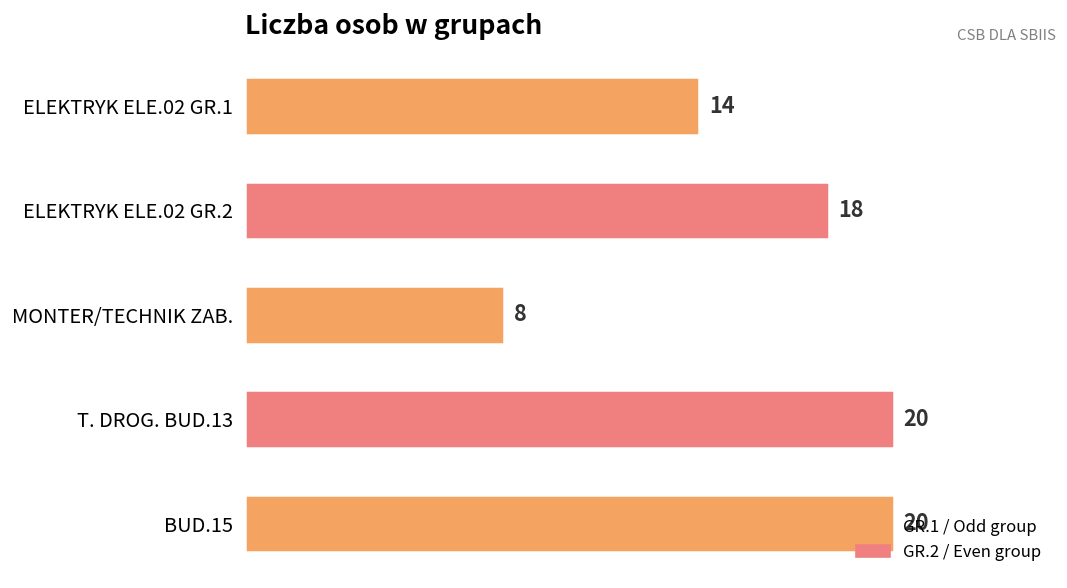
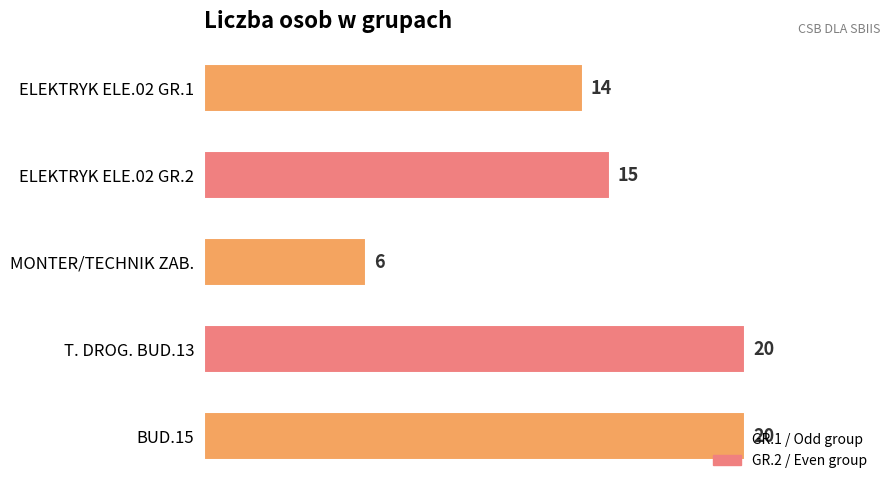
ELEKTRYK ELE.02 GR.2: 18 -> 15
MONTER/TECHNIK ZAB.: 8 -> 6
